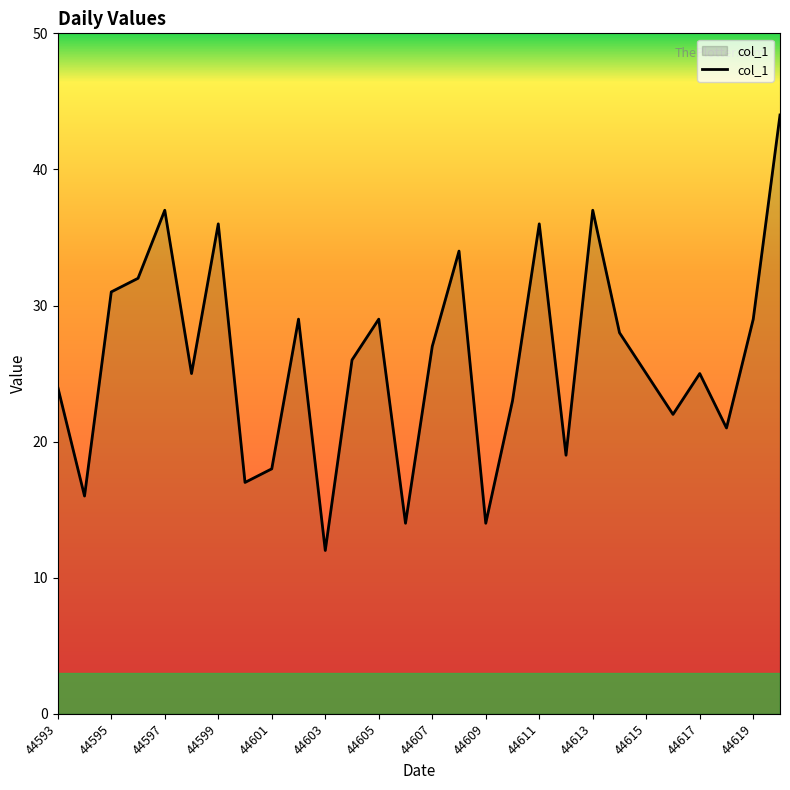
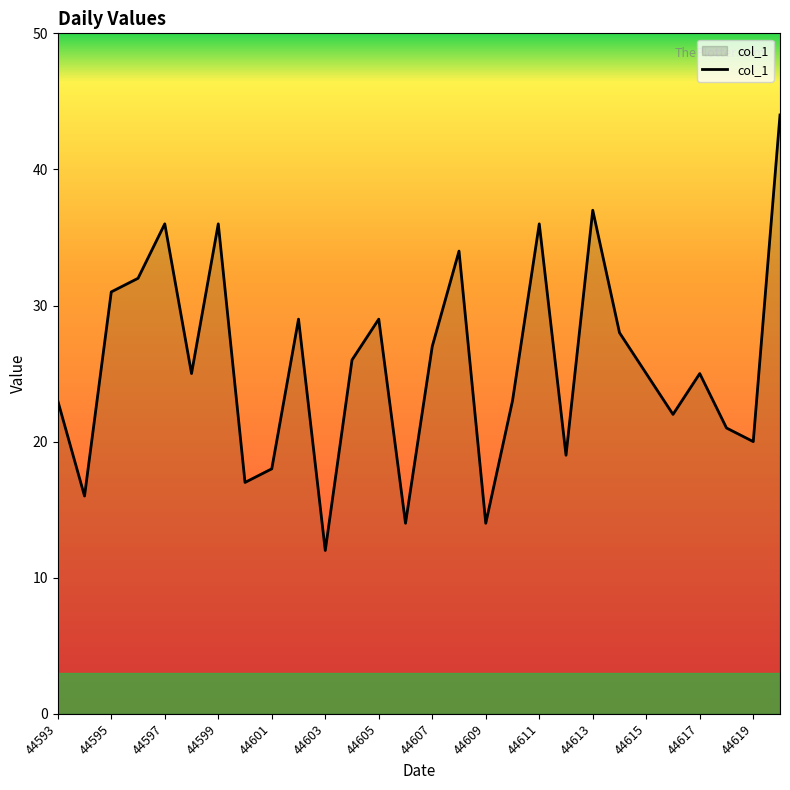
44593: 24 -> 23
44597: 37 -> 36
44619: 29 -> 20
